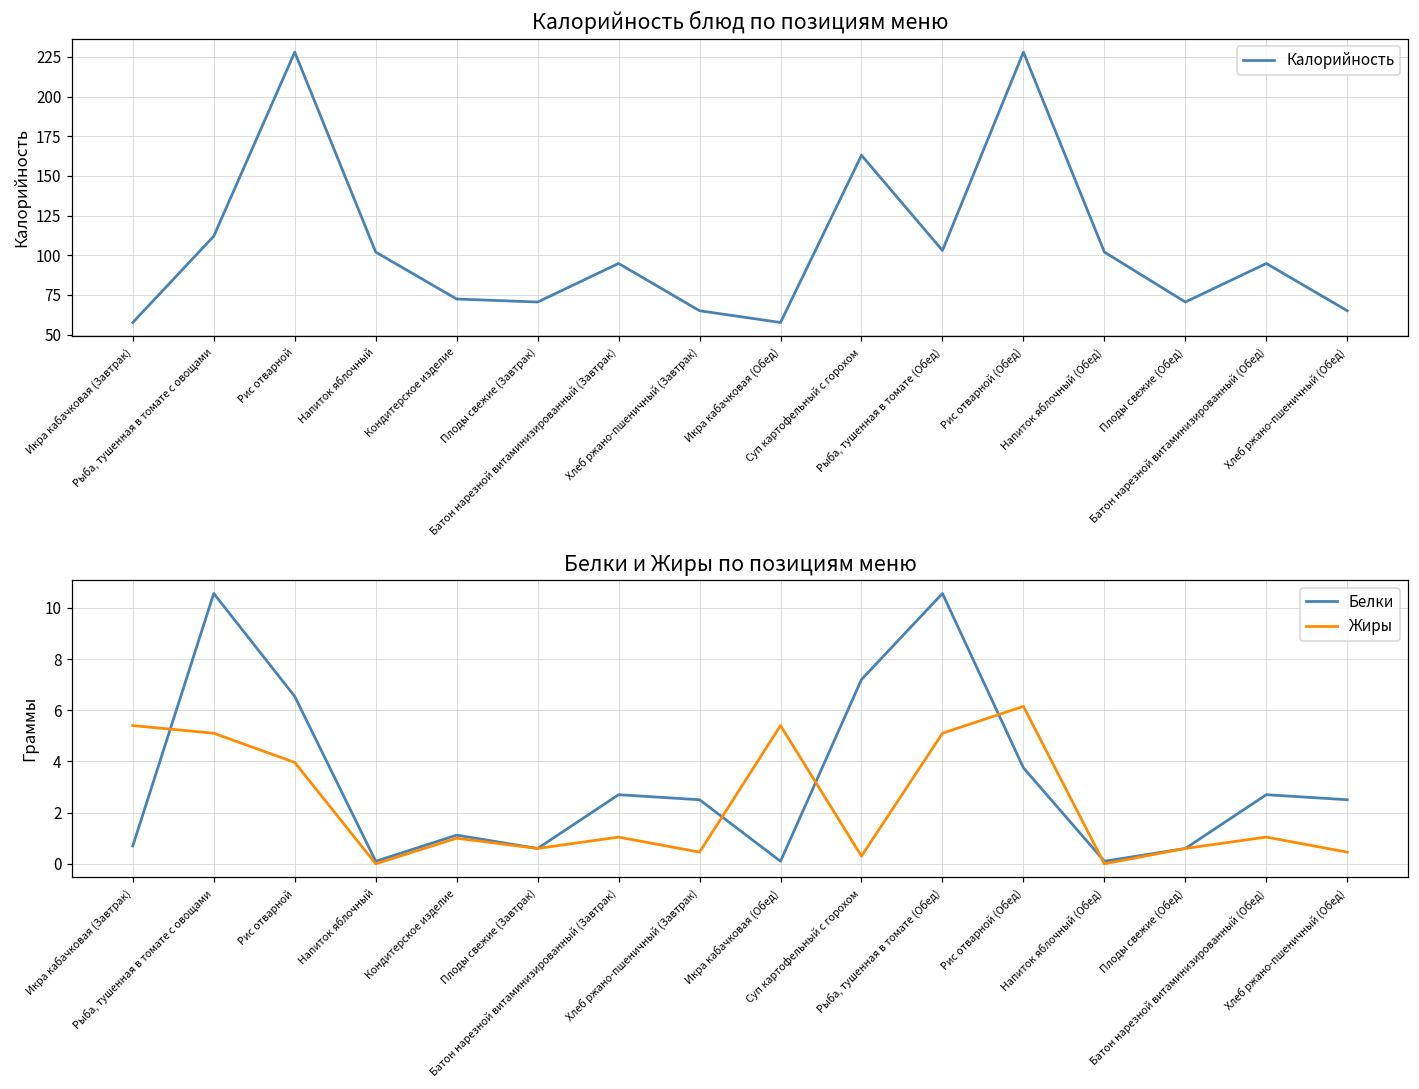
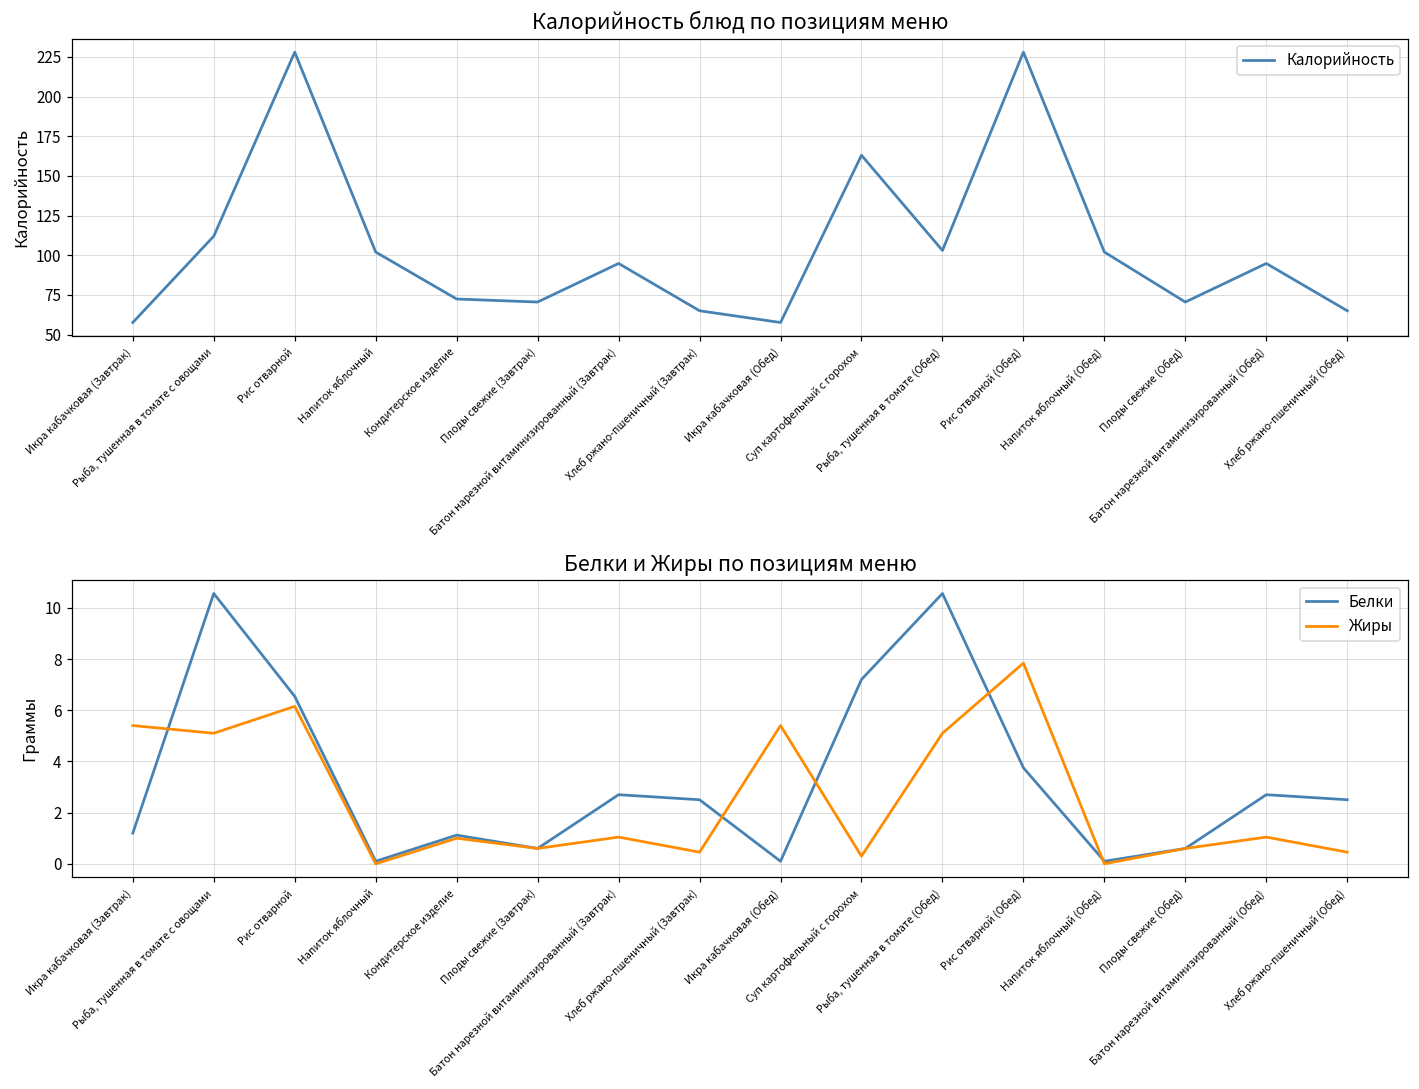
Белки и Жиры по позициям меню, Белки, Икра кабачковая (Завтрак): 0.7 -> 1.2
Белки и Жиры по позициям меню, Жиры, Рис отварной: 4.0 -> 6.2
Белки и Жиры по позициям меню, Жиры, Рис отварной (Обед): 6.2 -> 7.8
